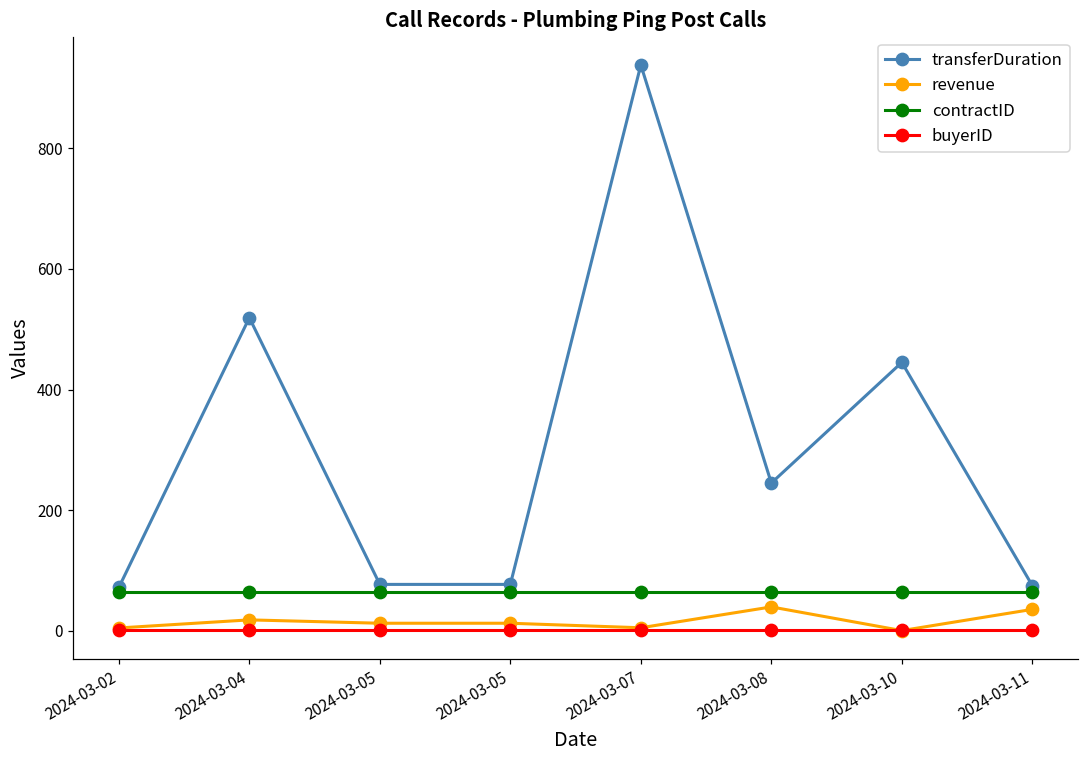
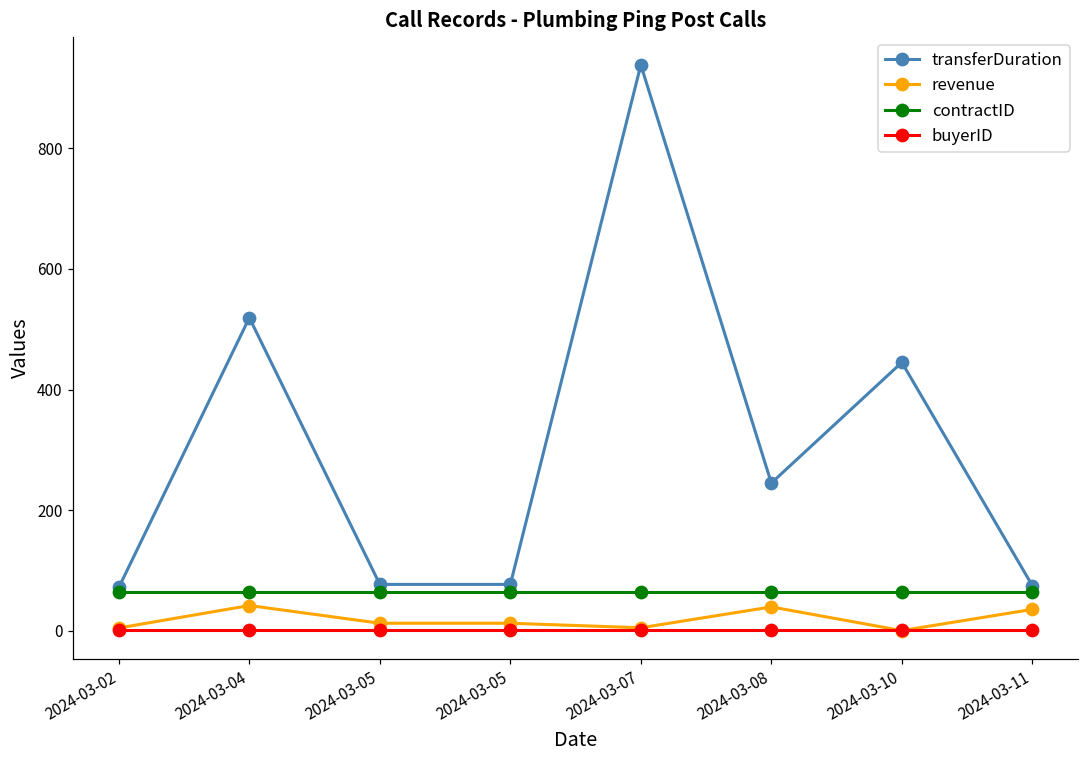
revenue, 2024-03-04: 20 -> 40
